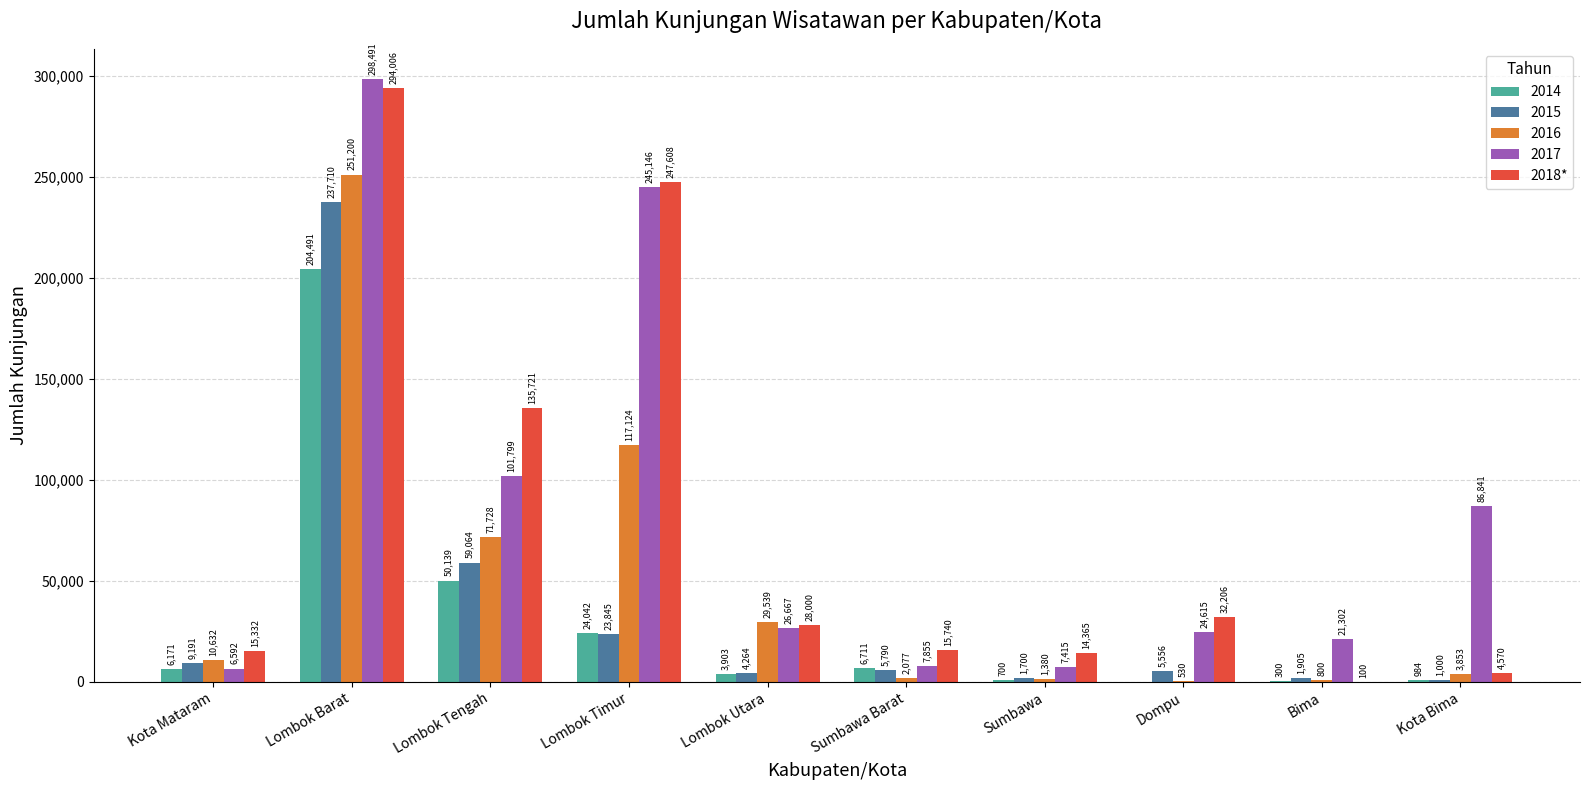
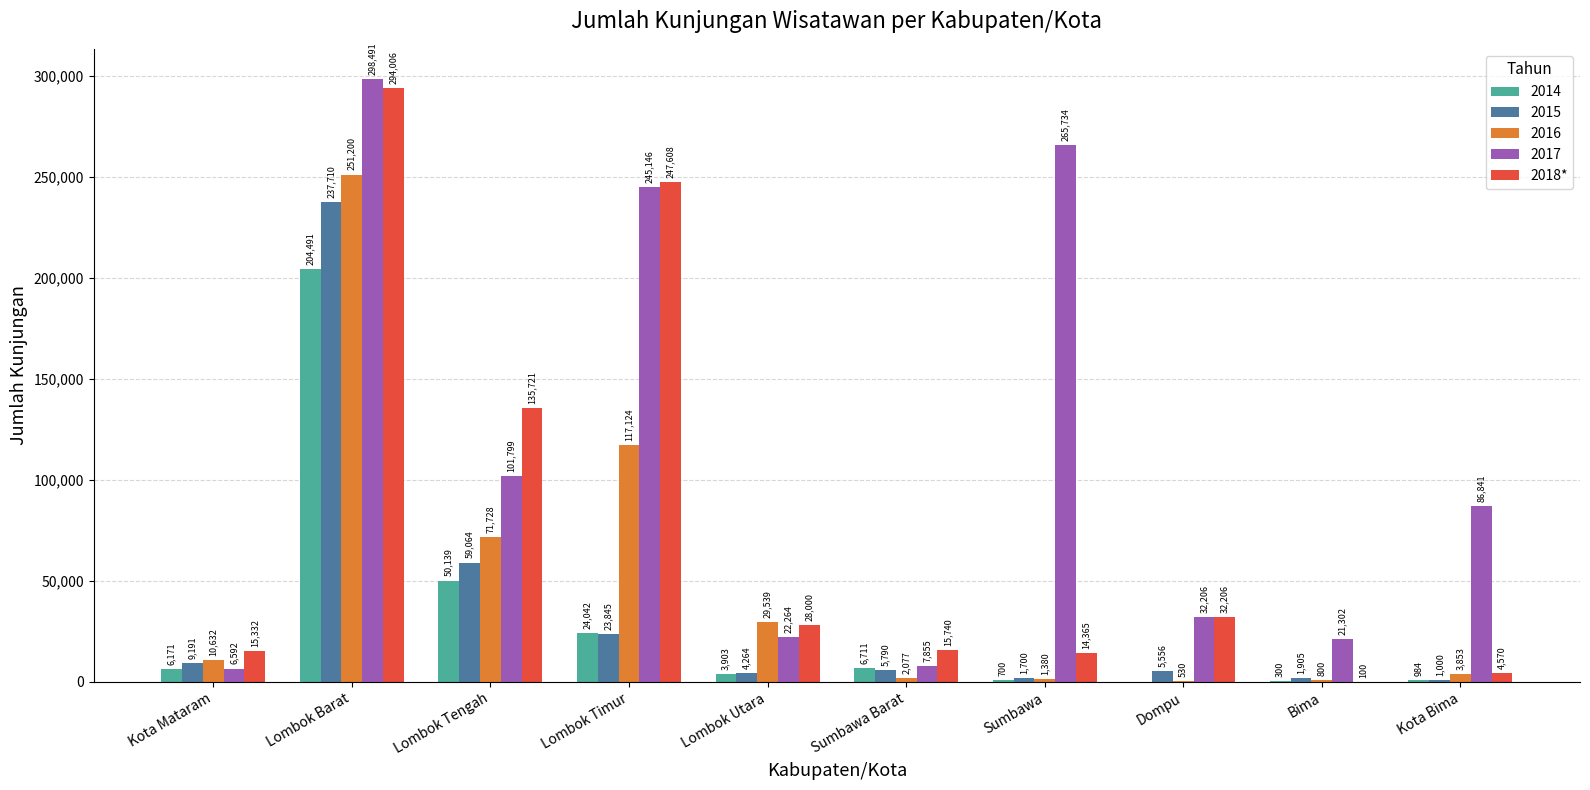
2017, Lombok Utara: 26,667 -> 22,264
2017, Sumbawa: 7,415 -> 265,734
2017, Dompu: 24,615 -> 32,206
